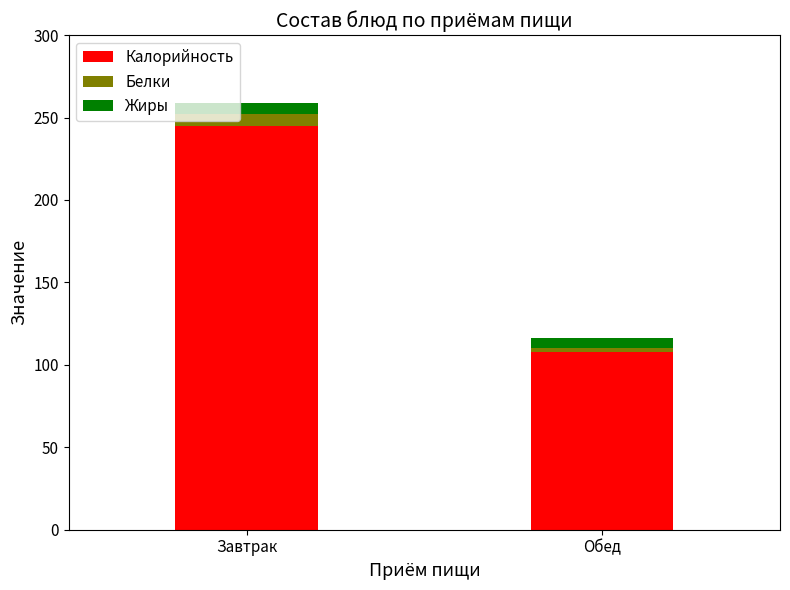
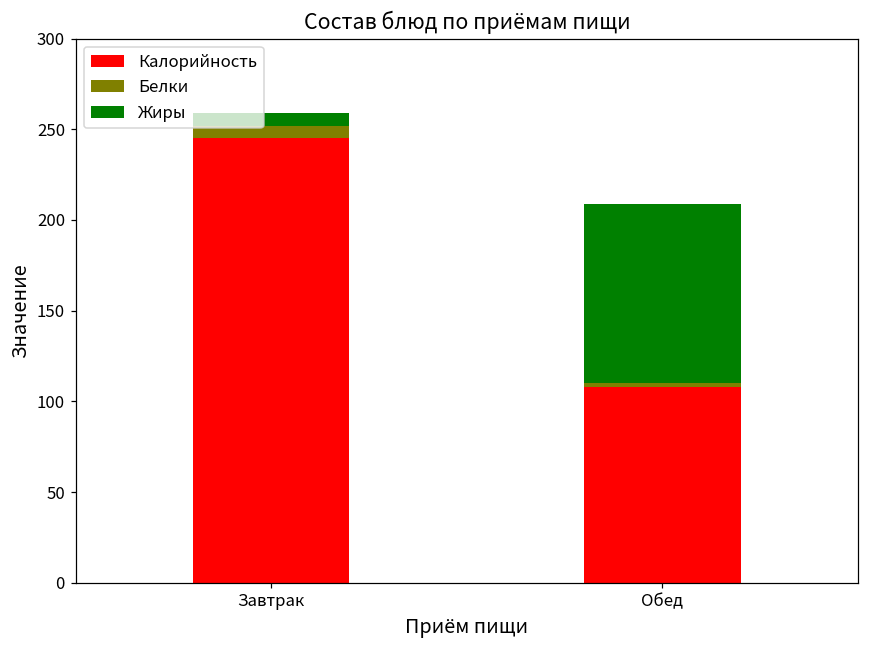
Жиры, Обед: 6 -> 99
